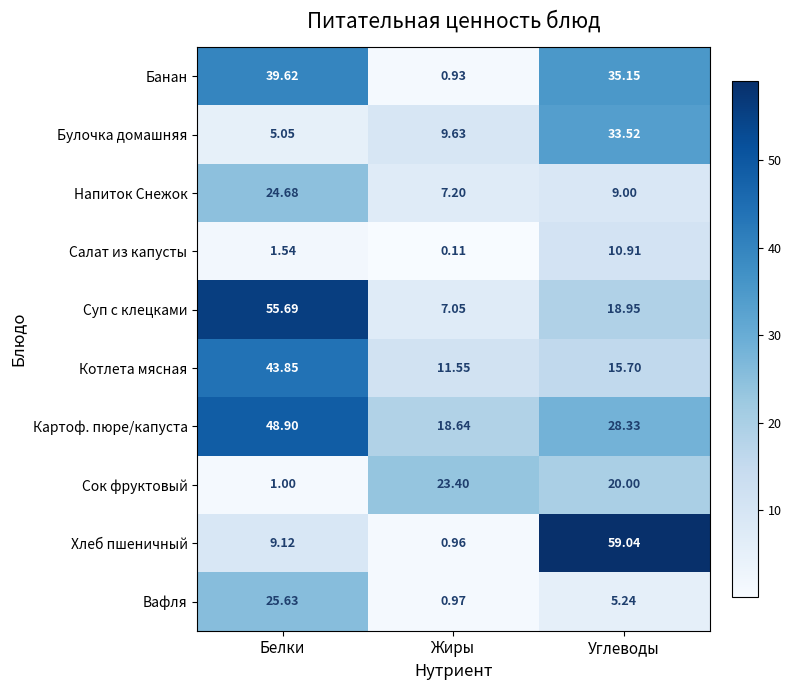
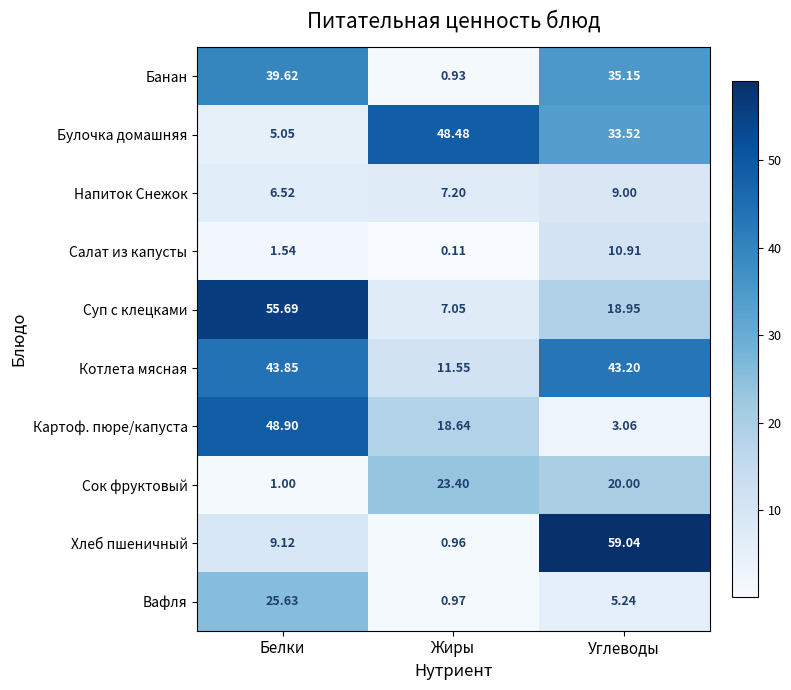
Булочка домашняя, Жиры: 9.63 -> 48.48
Напиток Снежок, Белки: 24.68 -> 6.52
Котлета мясная, Углеводы: 15.70 -> 43.20
Картоф. пюре/капуста, Углеводы: 28.33 -> 3.06
